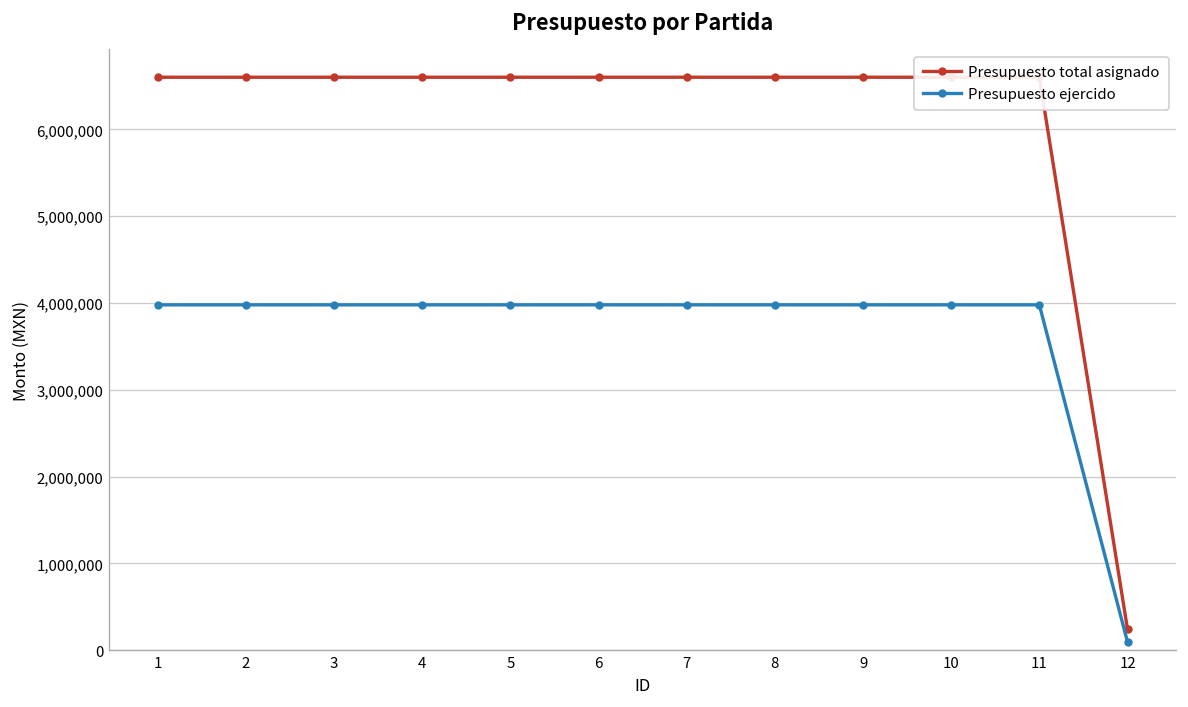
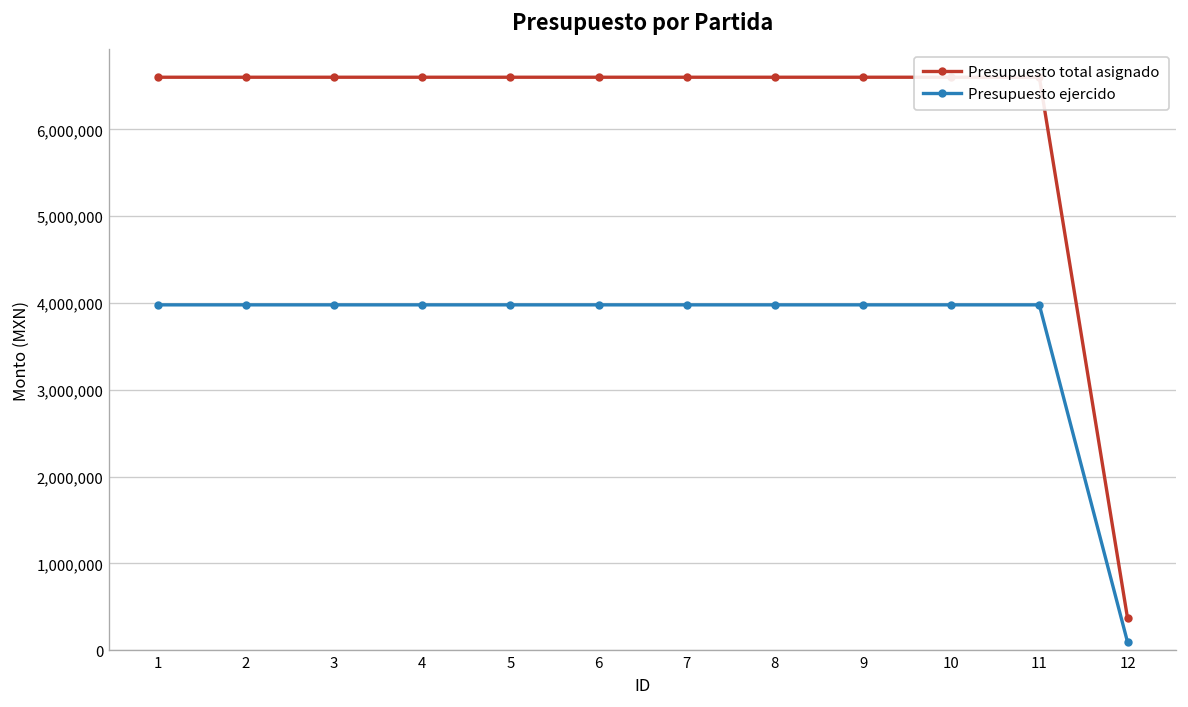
Presupuesto total asignado, 12: 200,000 -> 400,000
